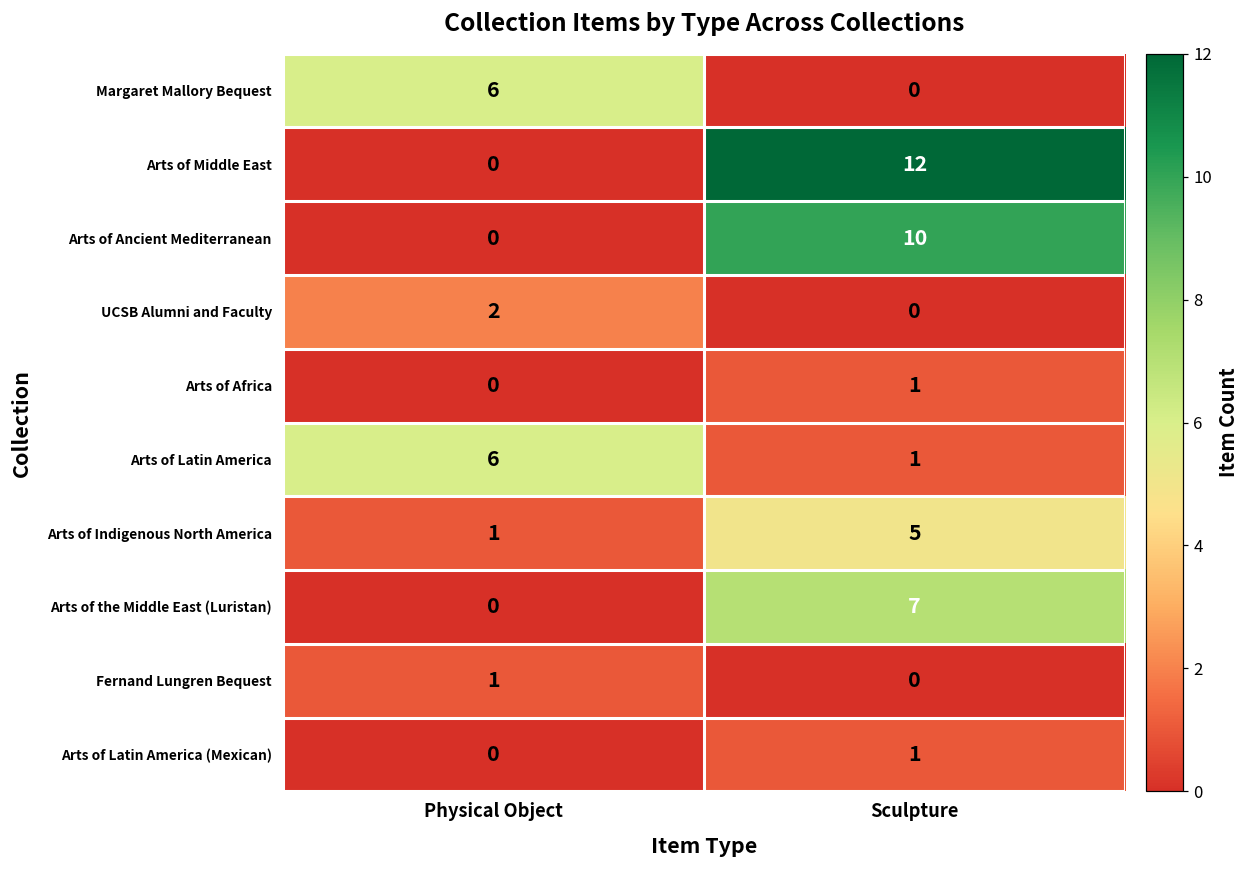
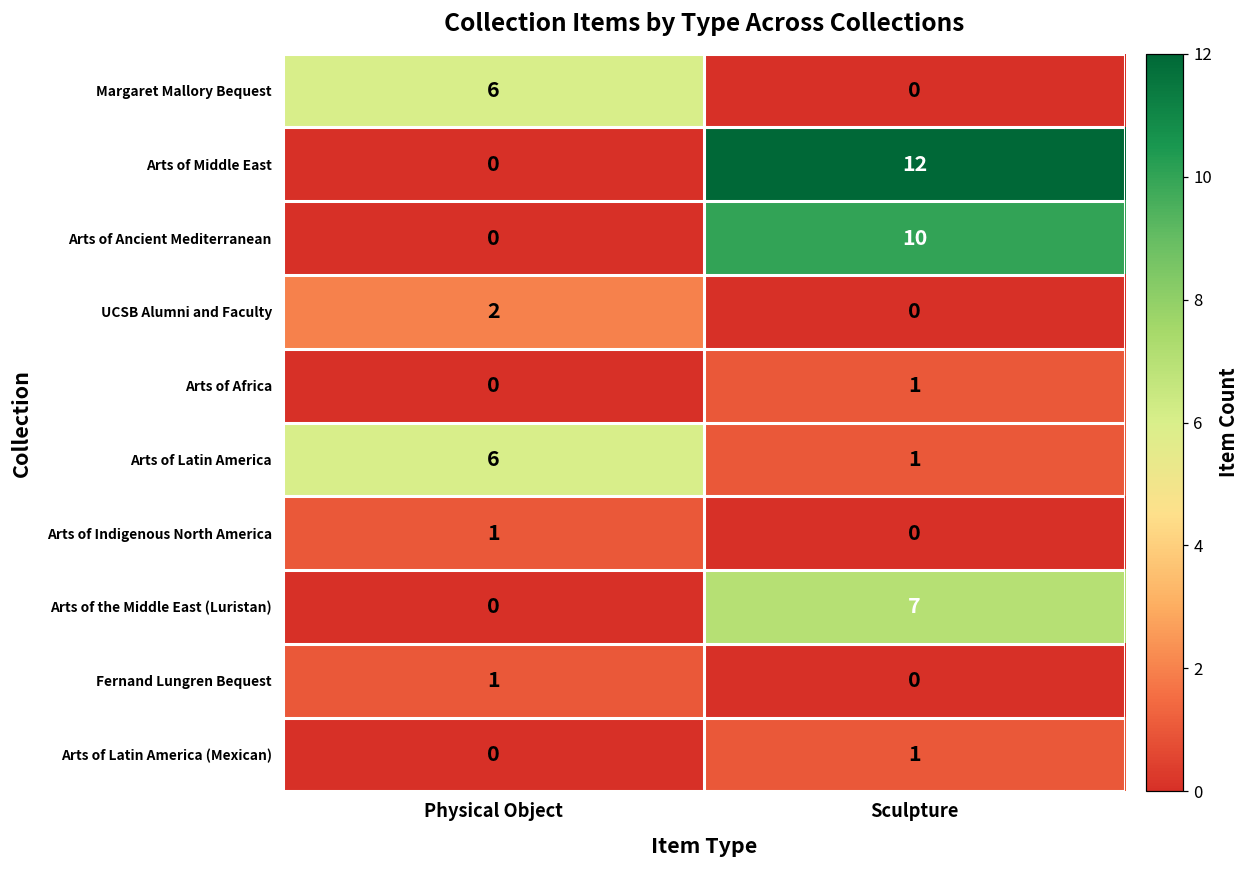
Arts of Indigenous North America, Sculpture: 5 -> 0
